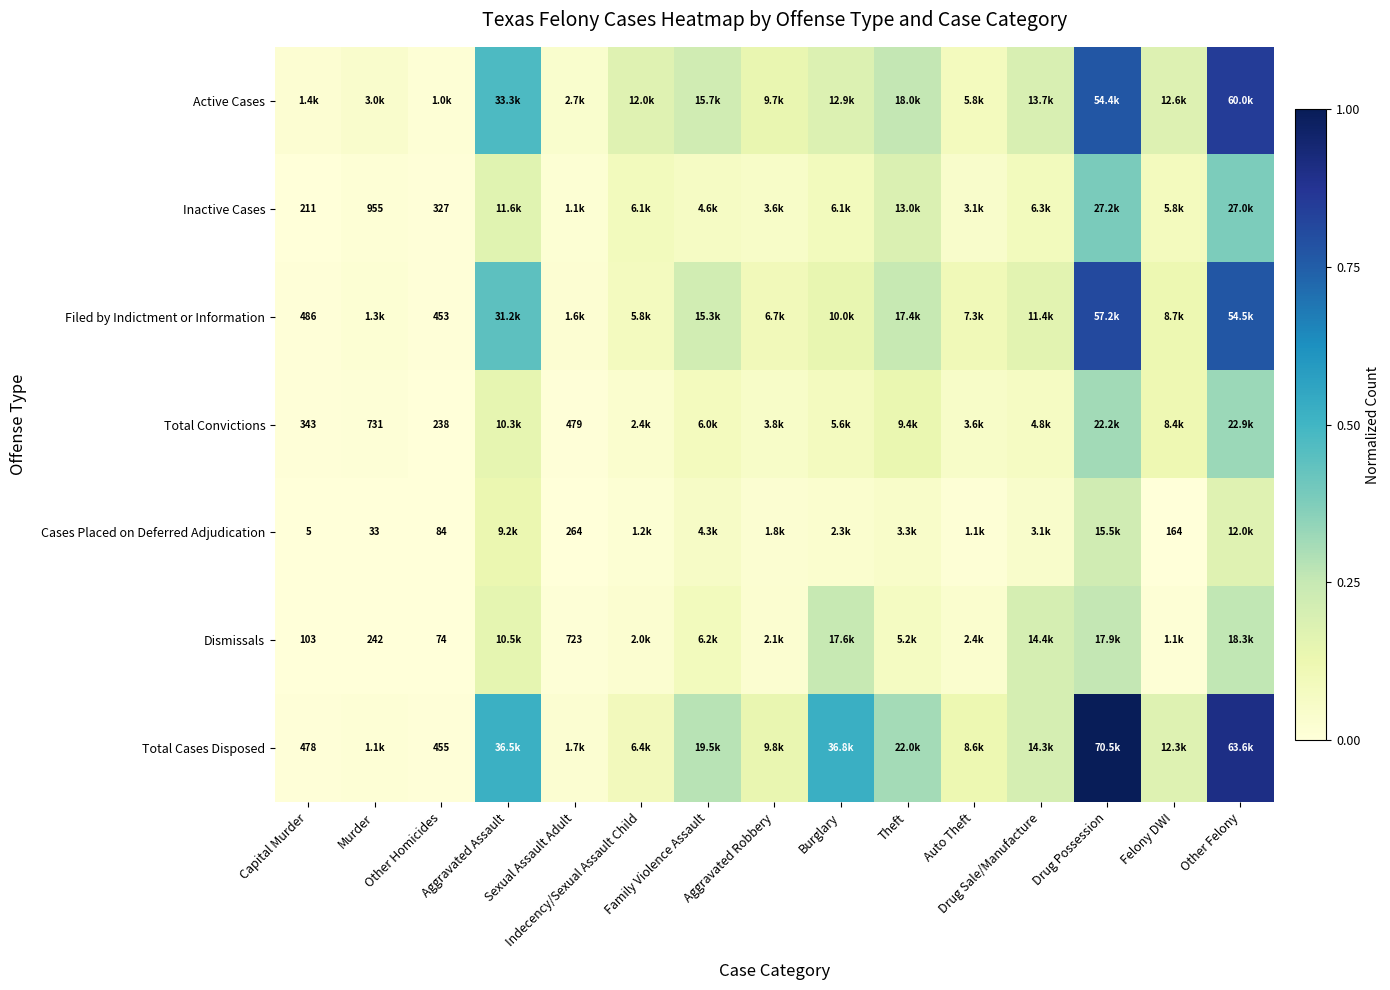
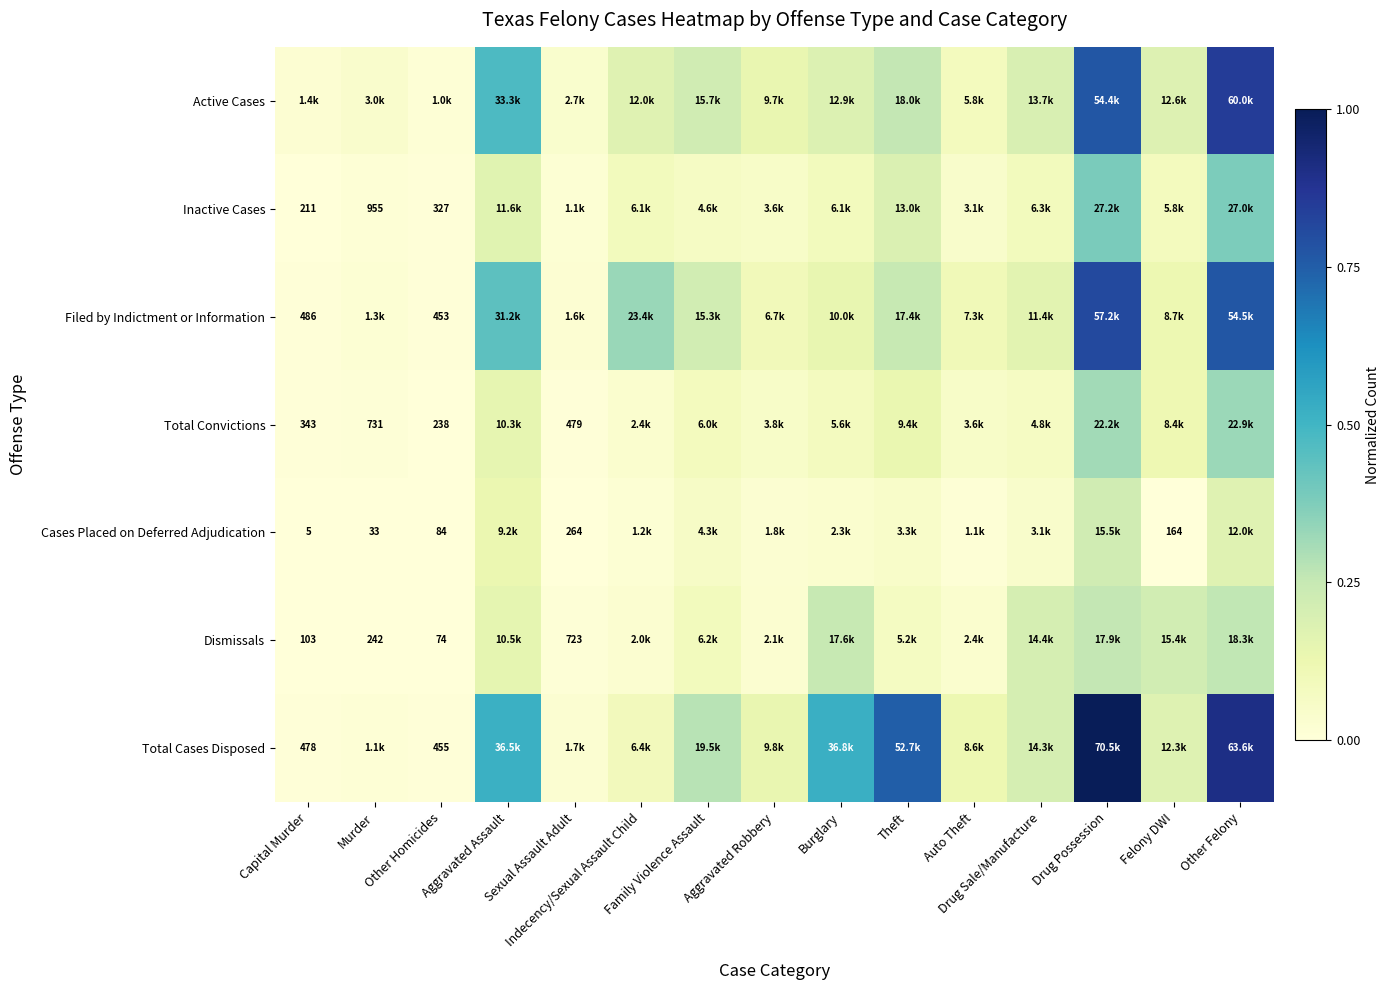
Filed by Indictment or Information, Indecency/Sexual Assault Child: 5.8k -> 23.4k
Dismissals, Felony DWI: 1.1k -> 15.4k
Total Cases Disposed, Theft: 22.0k -> 52.7k
